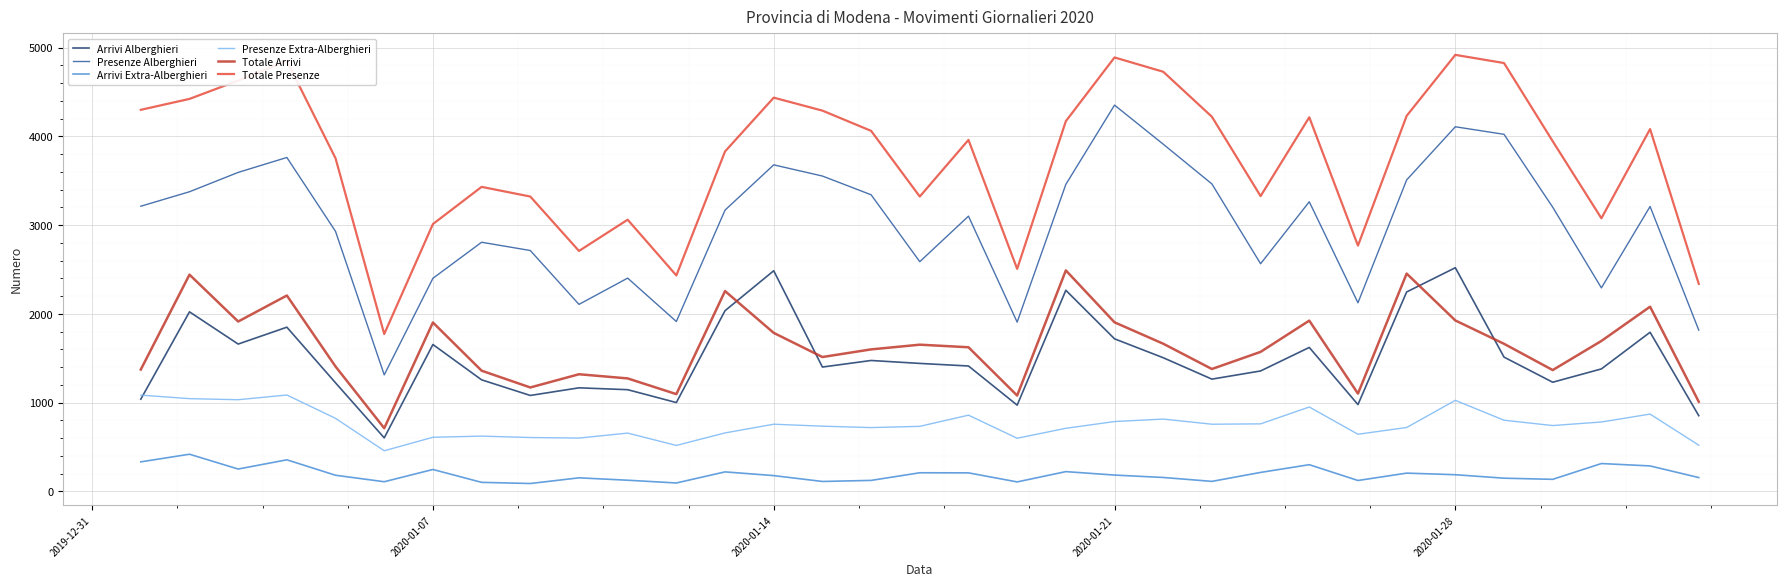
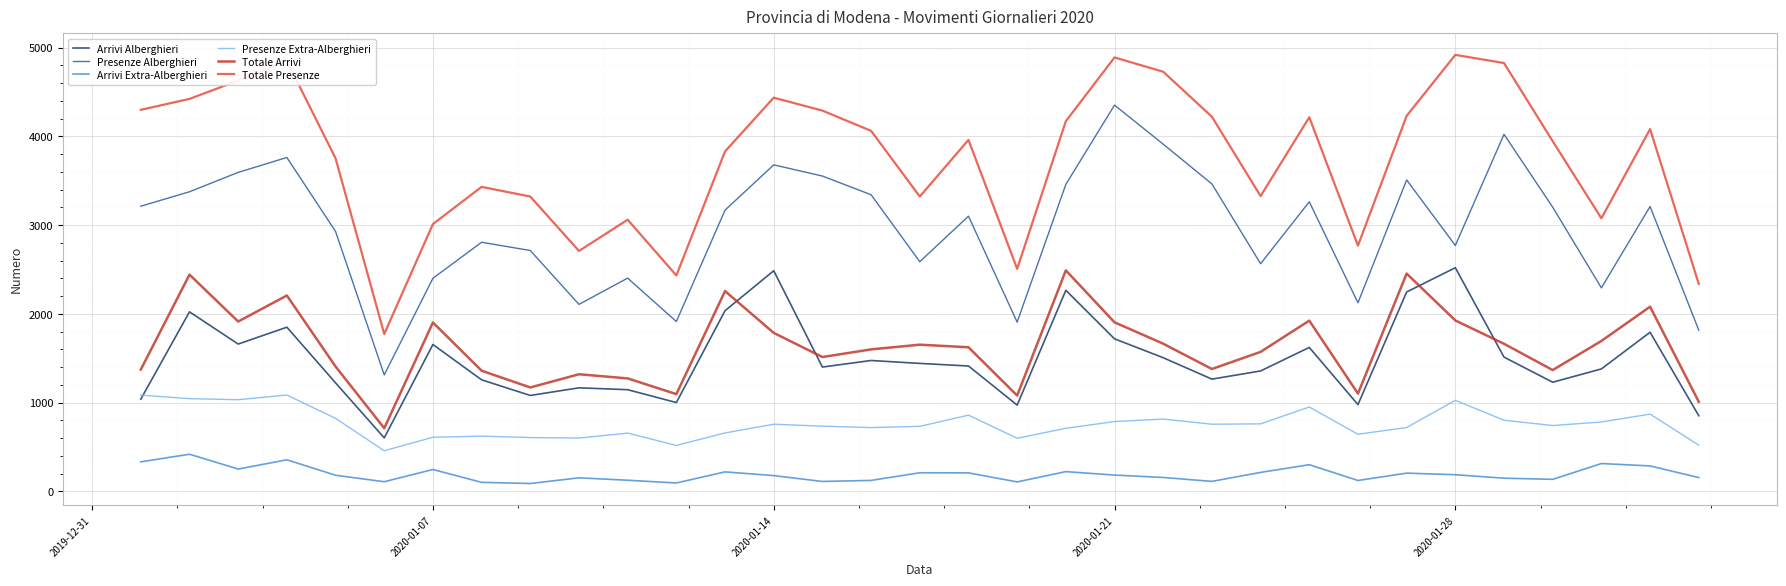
Presenze Alberghieri, 2020-01-28: 4100 -> 2800
